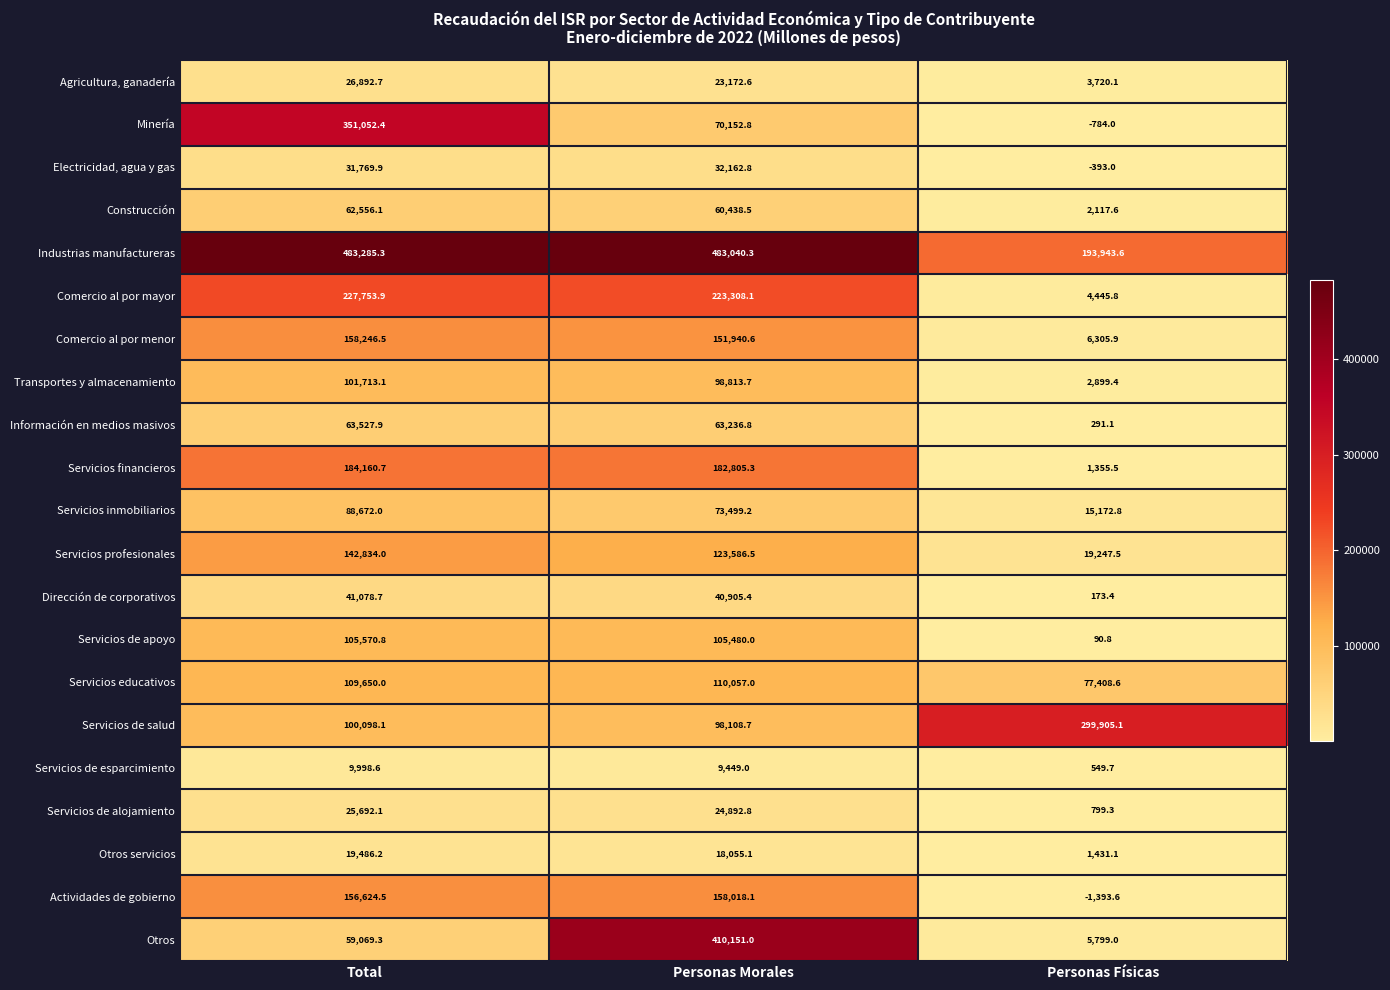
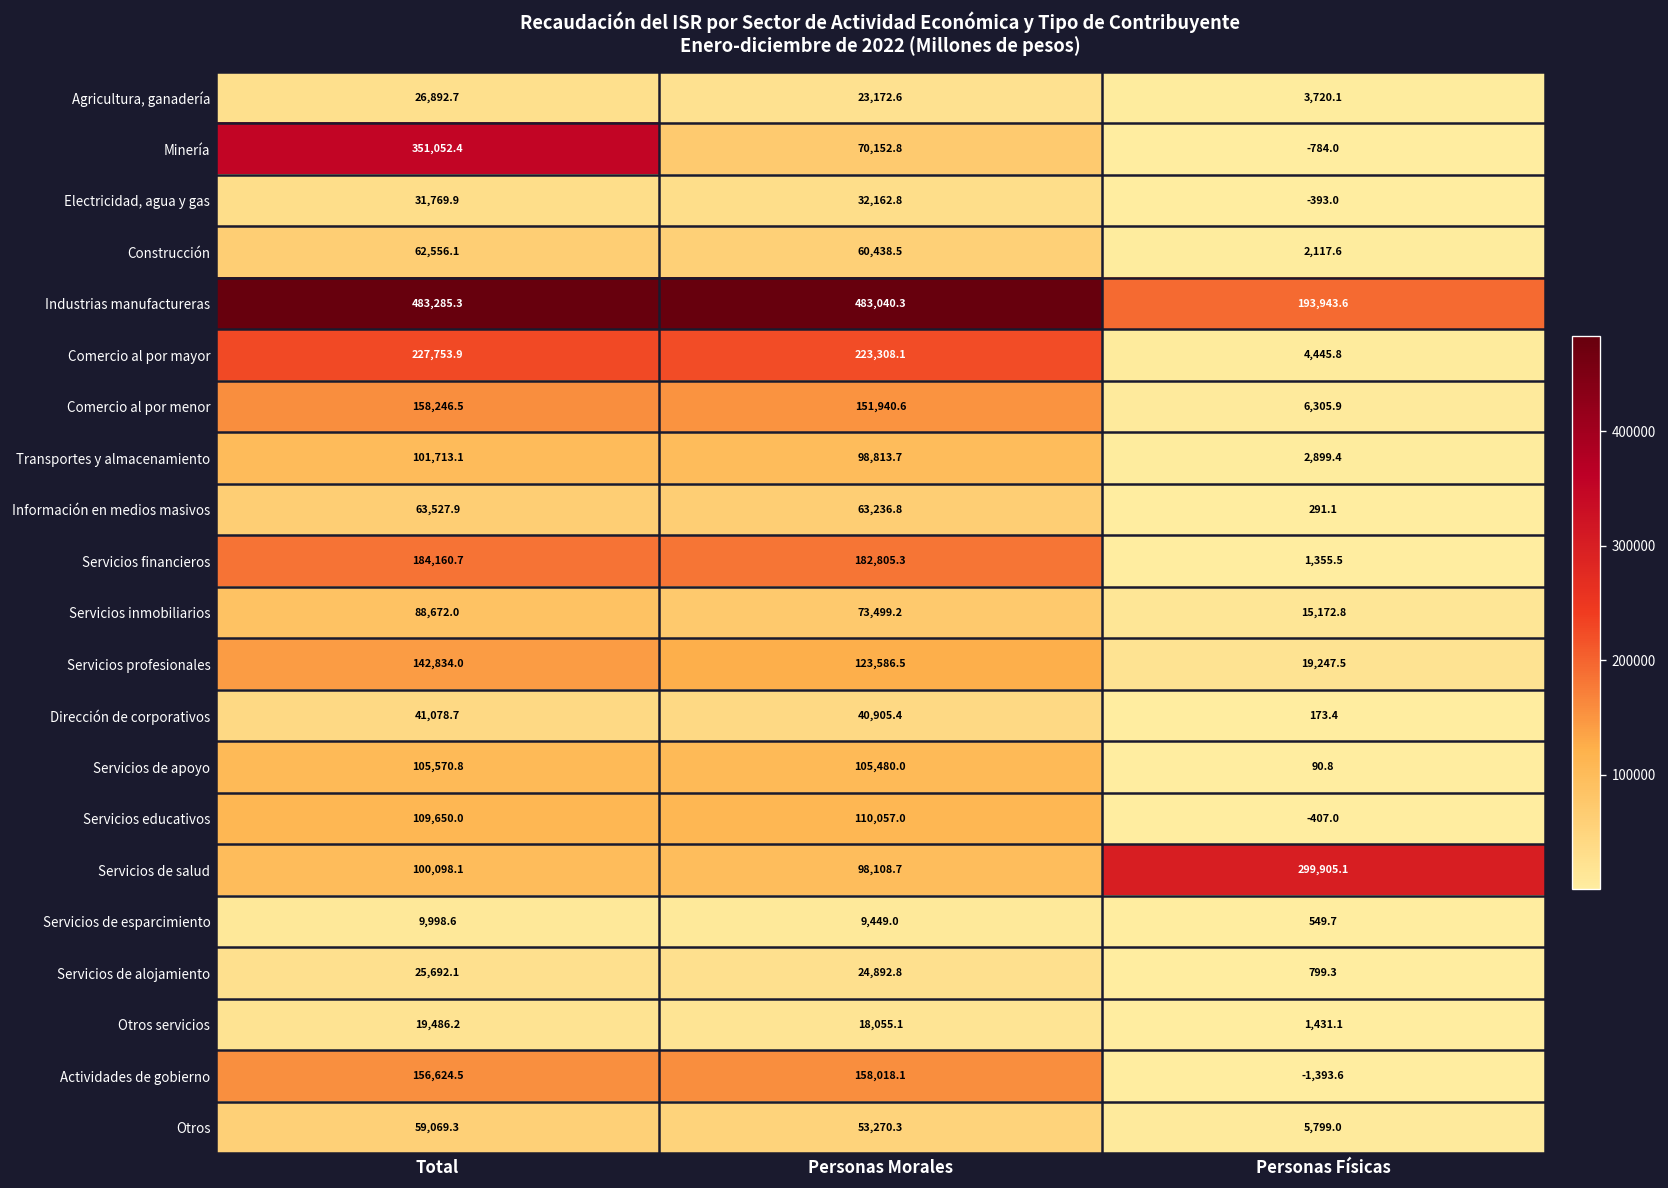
Servicios educativos, Personas Físicas: 77,408.6 -> -407.0
Otros, Personas Morales: 410,151.0 -> 53,270.3
